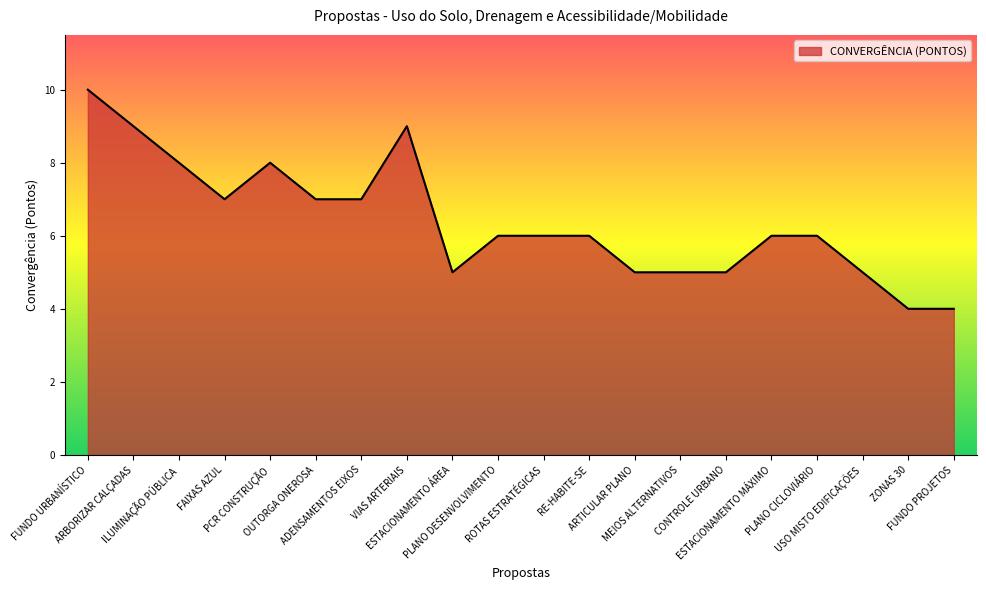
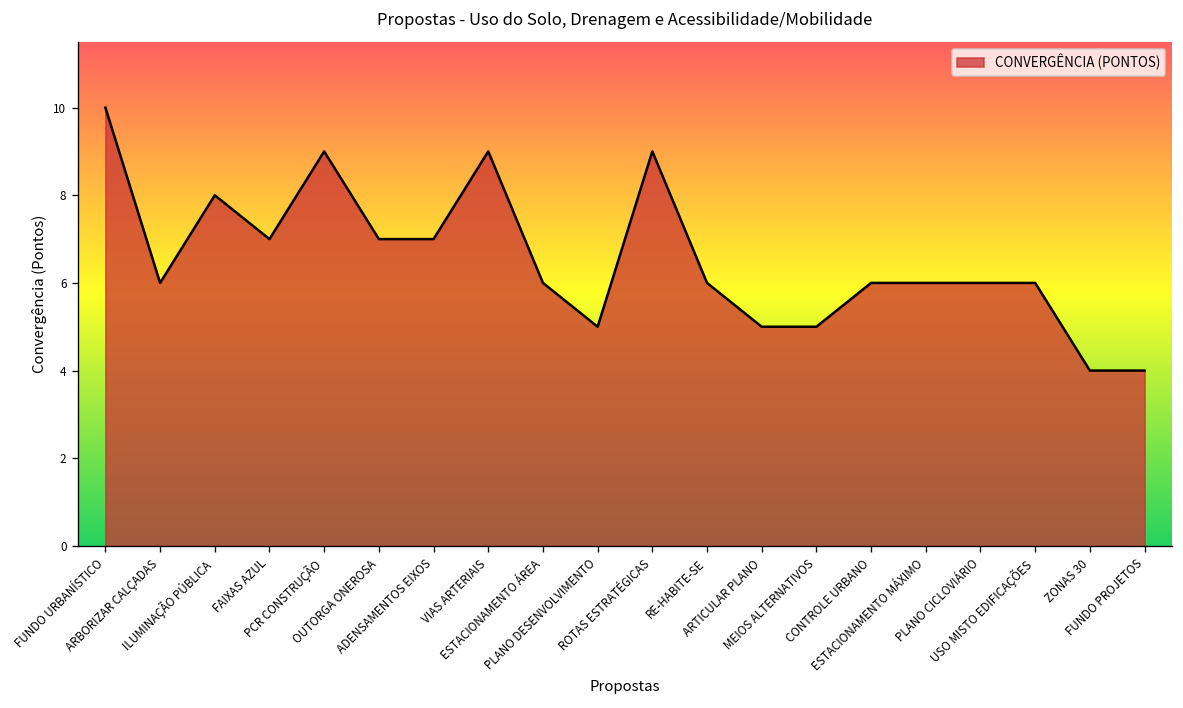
ARBORIZAR CALÇADAS: 9 -> 6
PCR CONSTRUÇÃO: 8 -> 9
ESTACIONAMENTO ÁREA: 5 -> 6
PLANO DESENVOLVIMENTO: 6 -> 5
ROTAS ESTRATÉGICAS: 6 -> 9
CONTROLE URBANO: 5 -> 6
USO MISTO EDIFICAÇÕES: 5 -> 6
